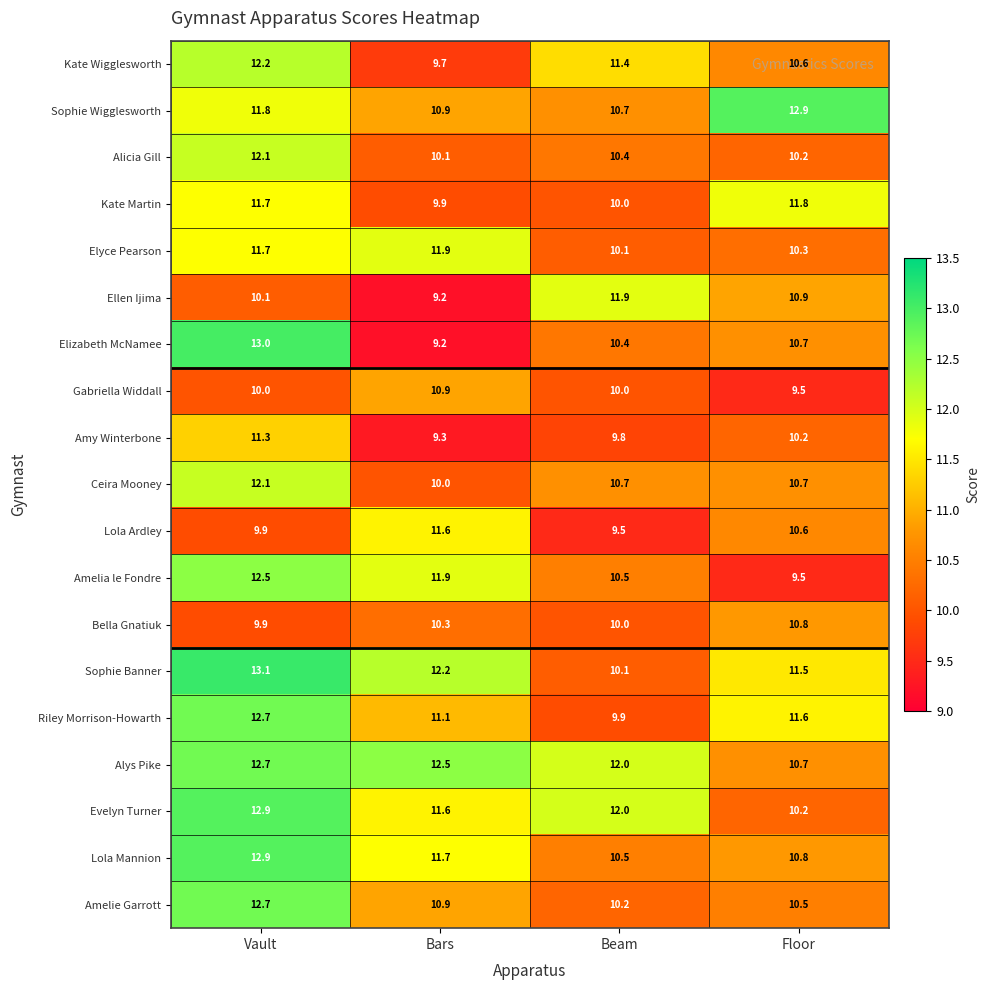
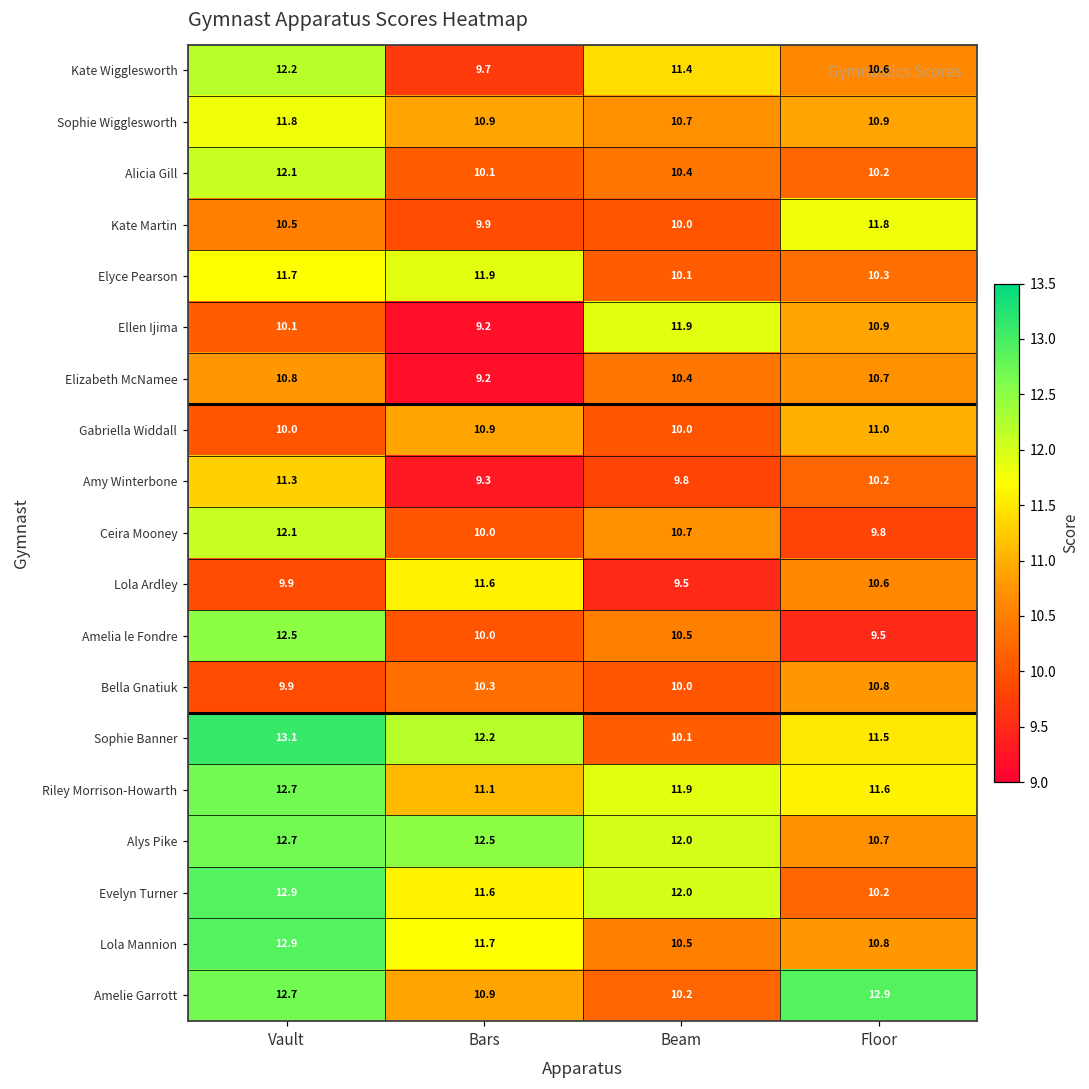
Sophie Wigglesworth, Floor: 12.9 -> 10.9
Kate Martin, Vault: 11.7 -> 10.5
Elizabeth McNamee, Vault: 13.0 -> 10.8
Gabriella Widdall, Floor: 9.5 -> 11.0
Ceira Mooney, Floor: 10.7 -> 9.8
Amelia le Fondre, Bars: 11.9 -> 10.0
Riley Morrison-Howarth, Beam: 9.9 -> 11.9
Amelie Garrott, Floor: 10.5 -> 12.9
